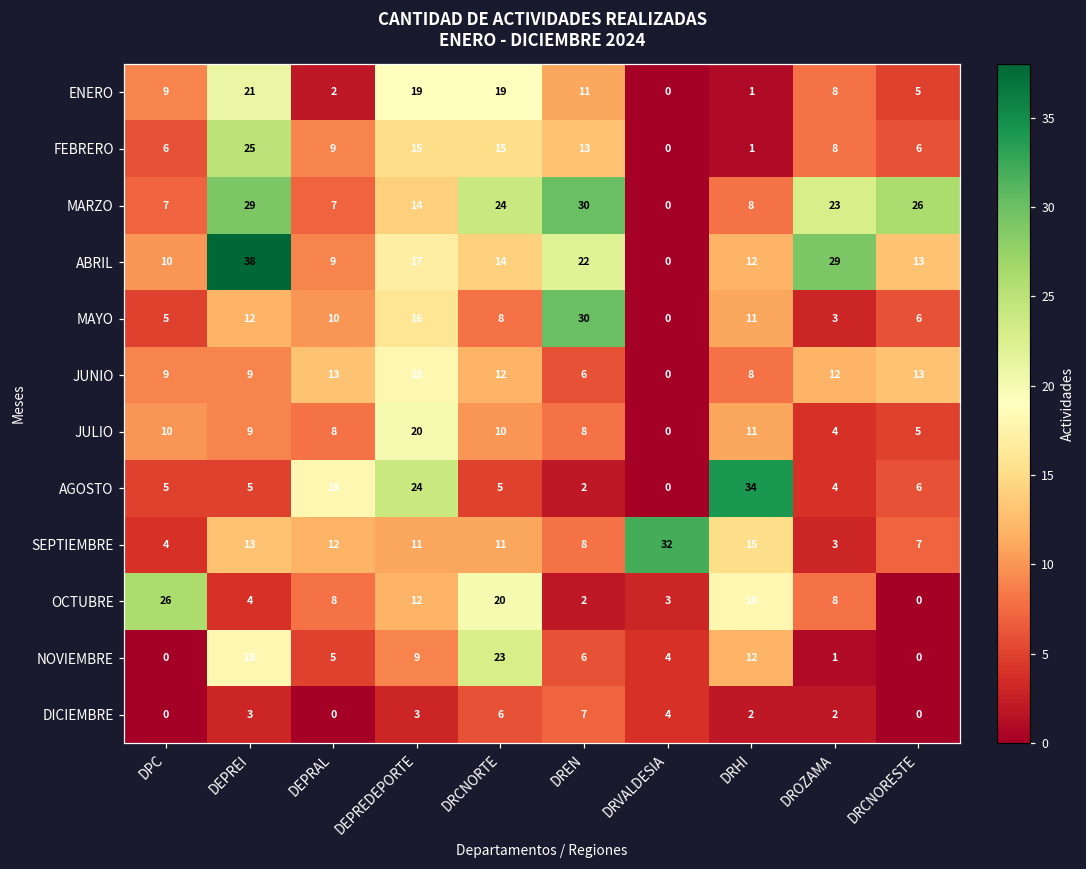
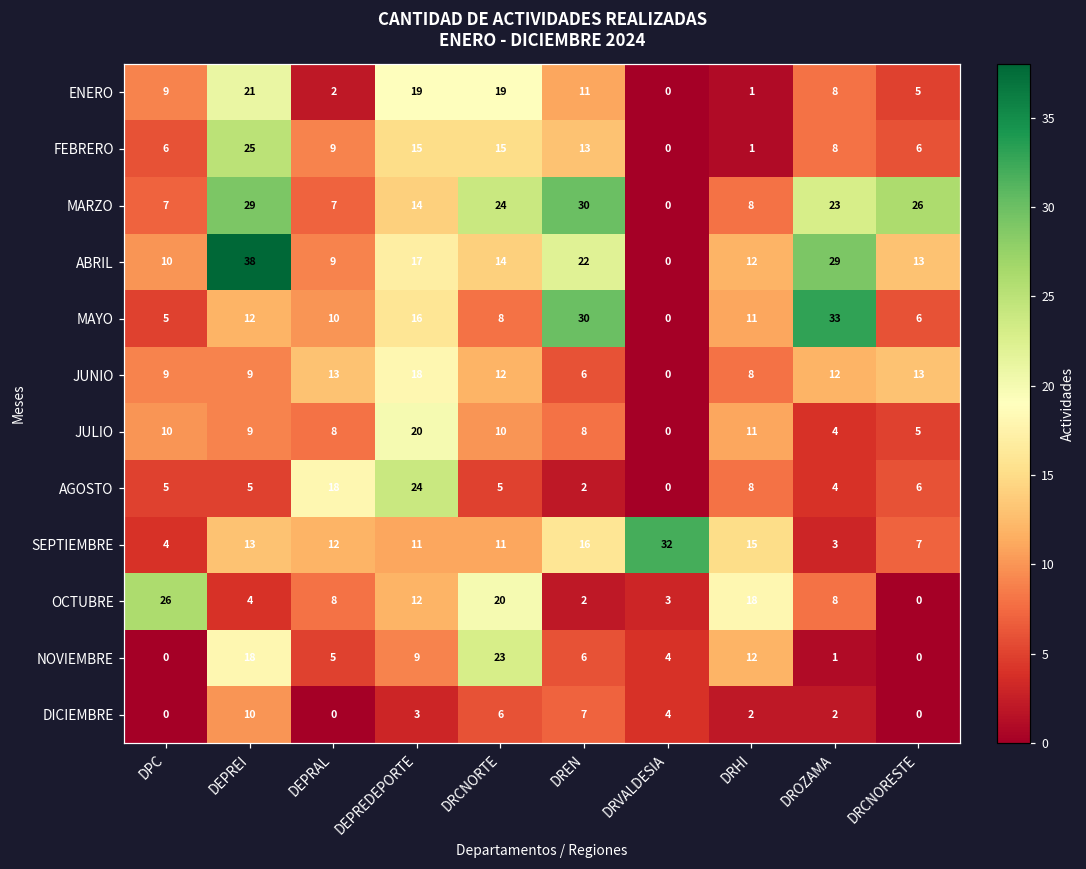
MAYO, DROZAMA: 3 -> 33
AGOSTO, DRHI: 34 -> 8
SEPTIEMBRE, DREN: 8 -> 16
DICIEMBRE, DEPREI: 3 -> 10
